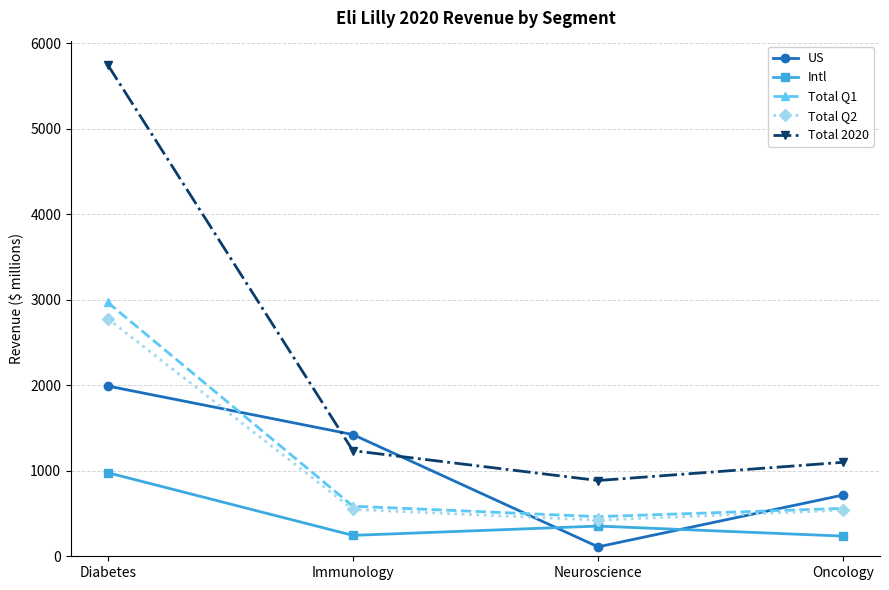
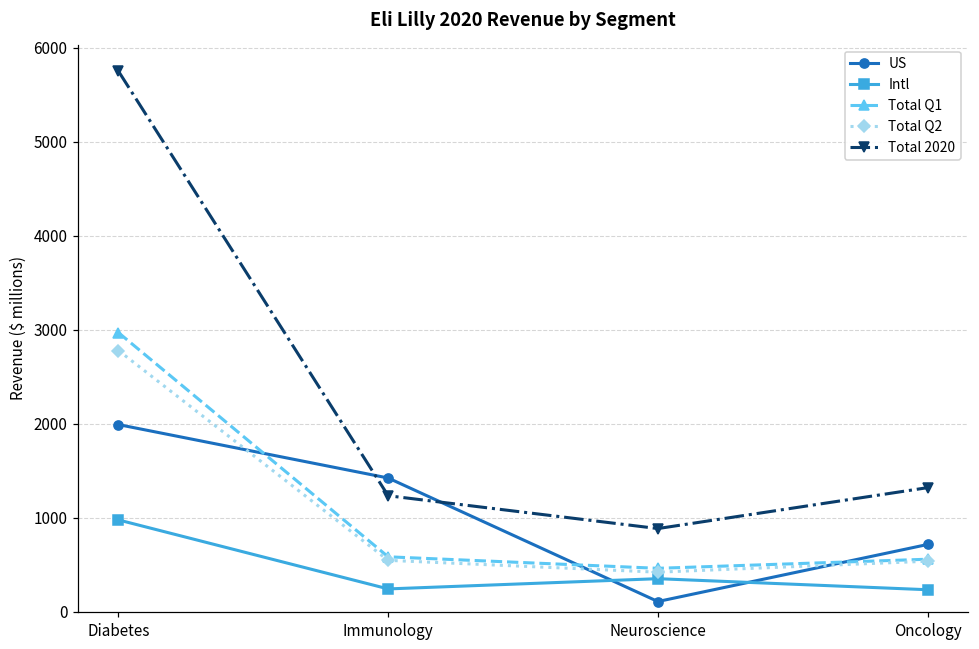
Total 2020, Oncology: 1100 -> 1300
